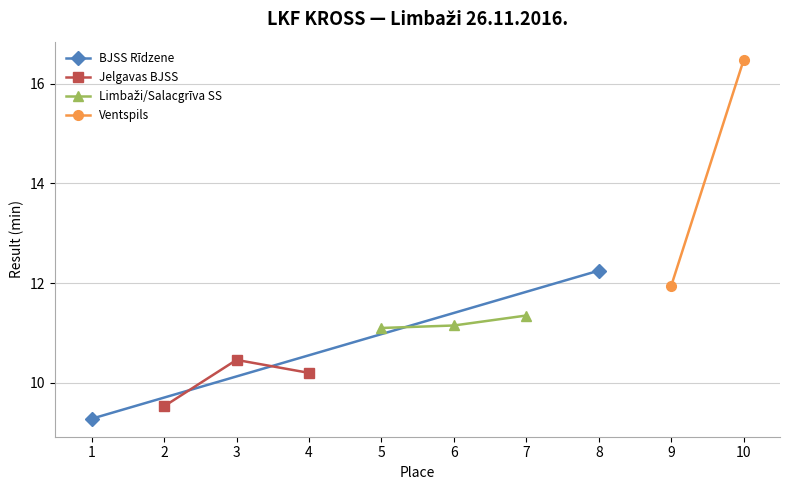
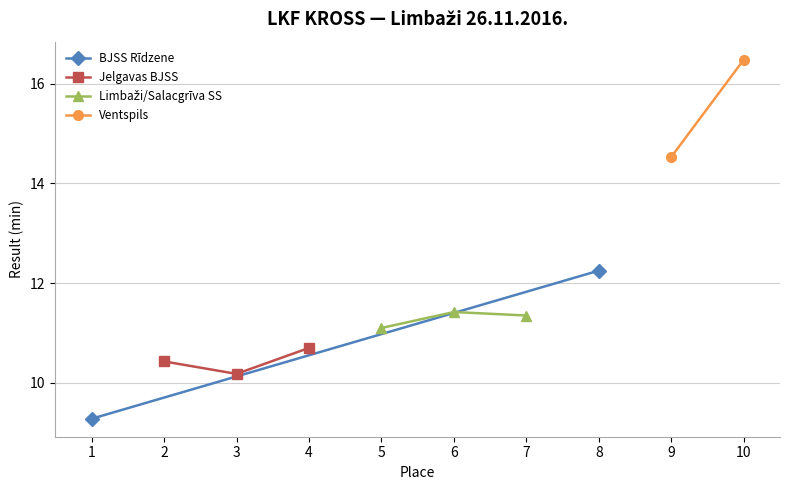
Jelgavas BJSS, 2: 9.5 -> 10.4
Jelgavas BJSS, 3: 10.5 -> 10.2
Jelgavas BJSS, 4: 10.2 -> 10.7
Limbaži/Salacgrīva SS, 6: 11.2 -> 11.4
Ventspils, 9: 12.0 -> 14.5
